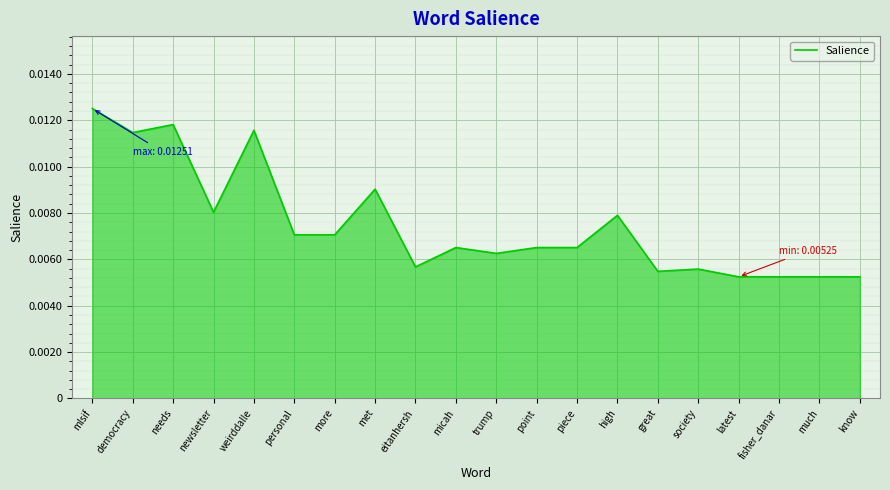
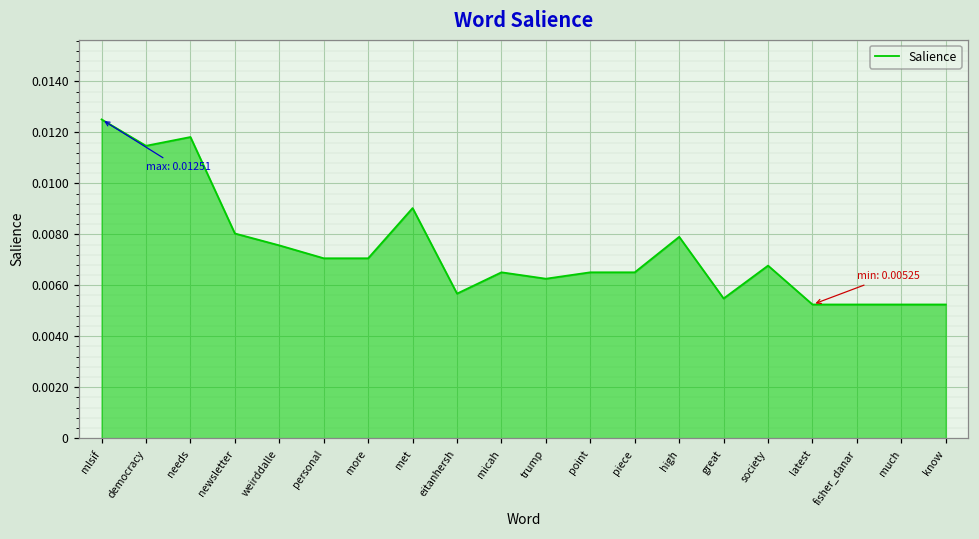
weirddalle: 0.0116 -> 0.0076
society: 0.0056 -> 0.0068
